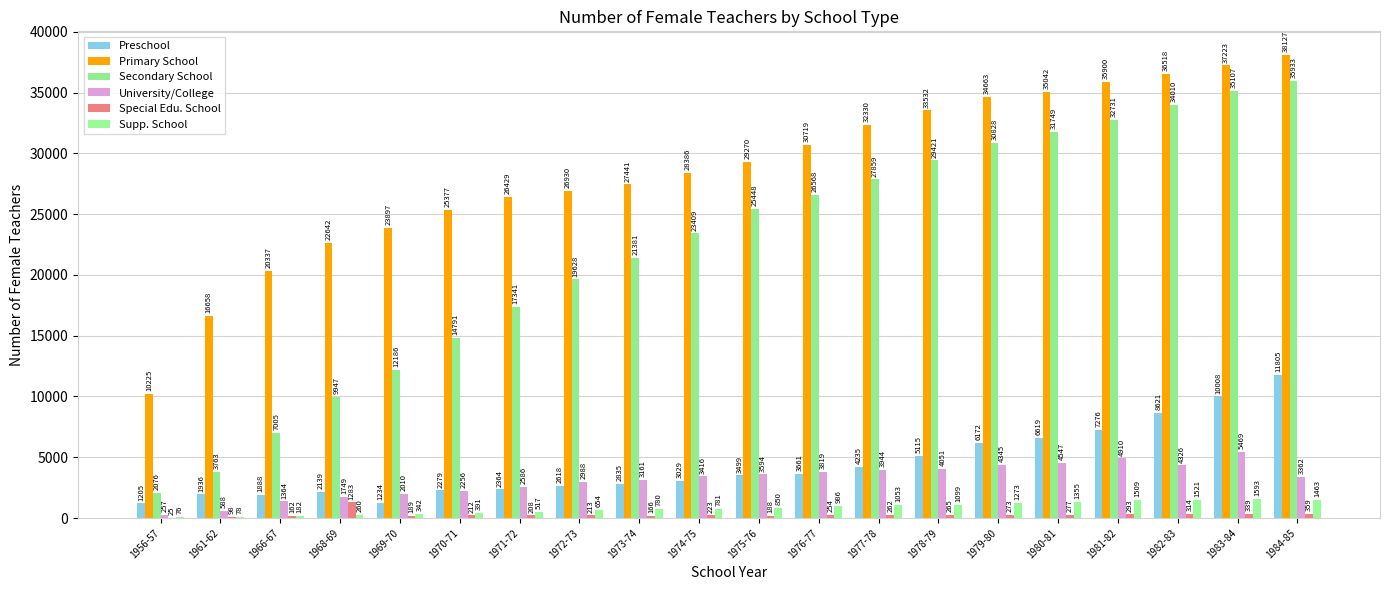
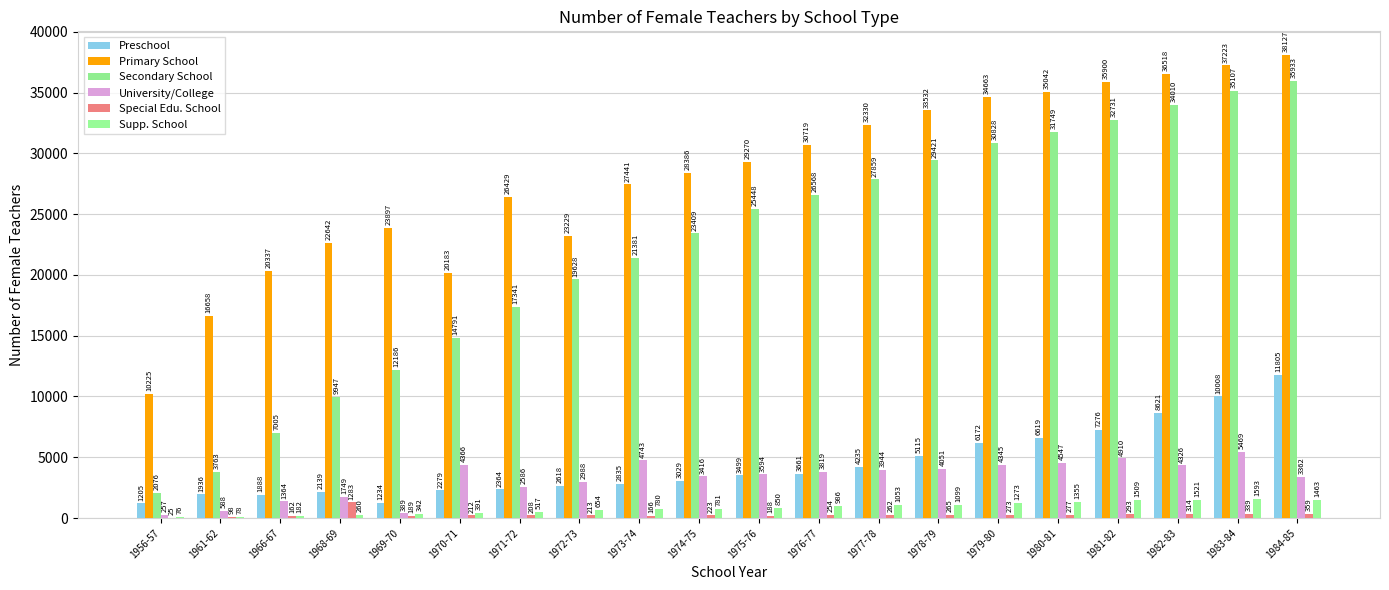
University/College, 1969-70: 2010 -> 389
Primary School, 1970-71: 25377 -> 20183
University/College, 1970-71: 2256 -> 4366
Primary School, 1972-73: 26930 -> 23229
University/College, 1973-74: 3161 -> 4743
